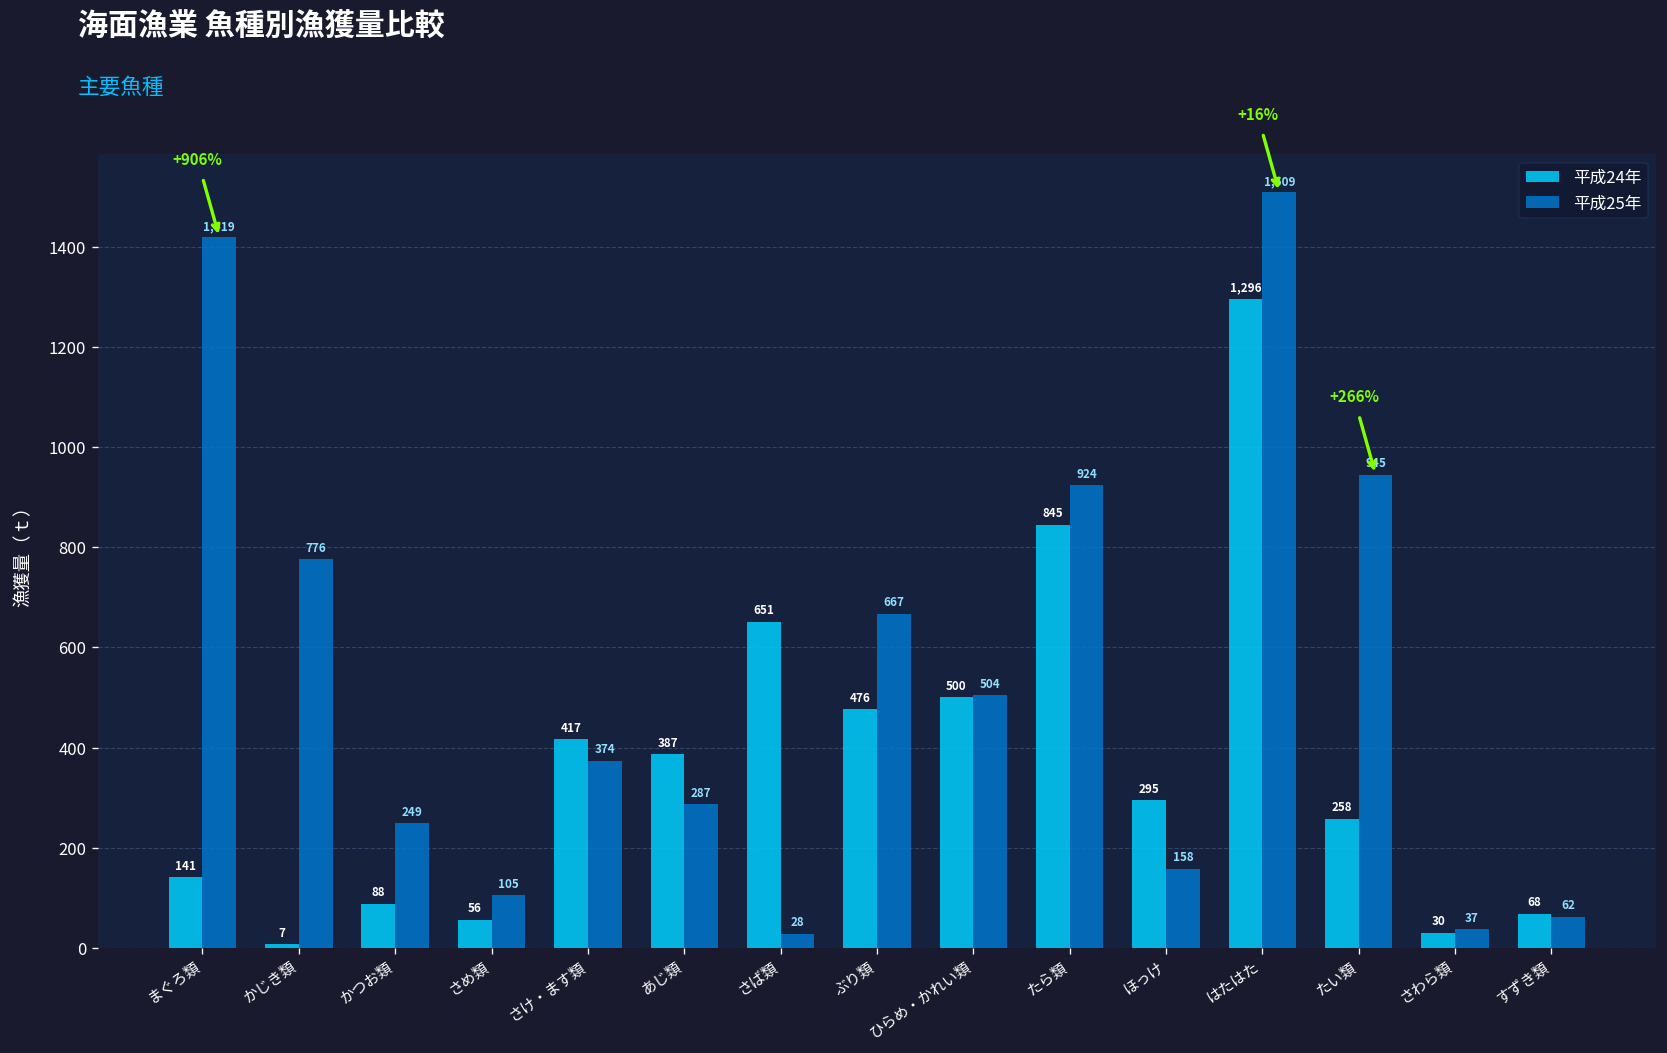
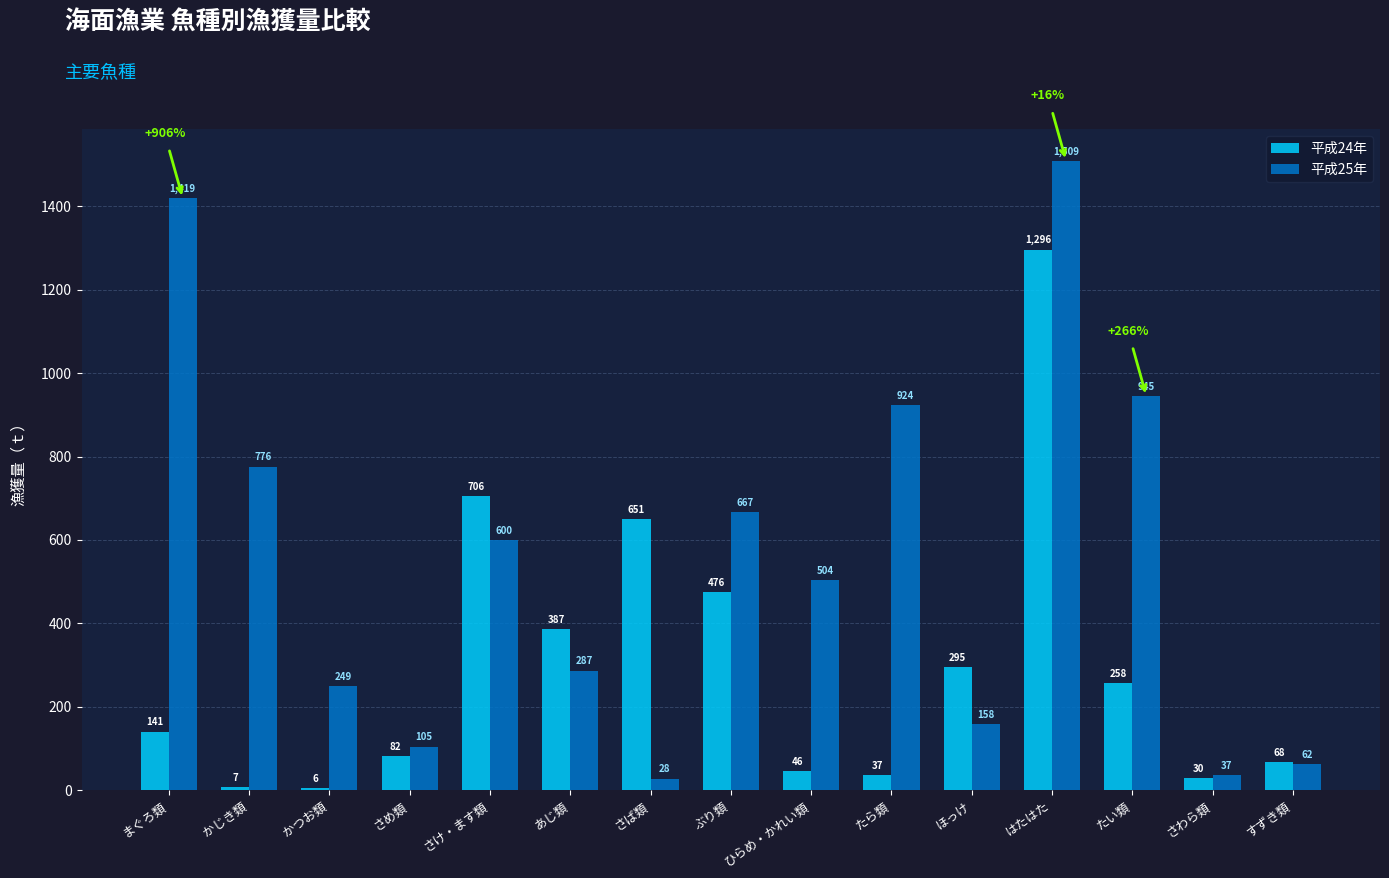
平成24年, かつお類: 88 -> 6
平成24年, さめ類: 56 -> 82
平成24年, さけ・ます類: 417 -> 706
平成25年, さけ・ます類: 374 -> 600
平成24年, ひらめ・かれい類: 500 -> 46
平成24年, たら類: 845 -> 37
